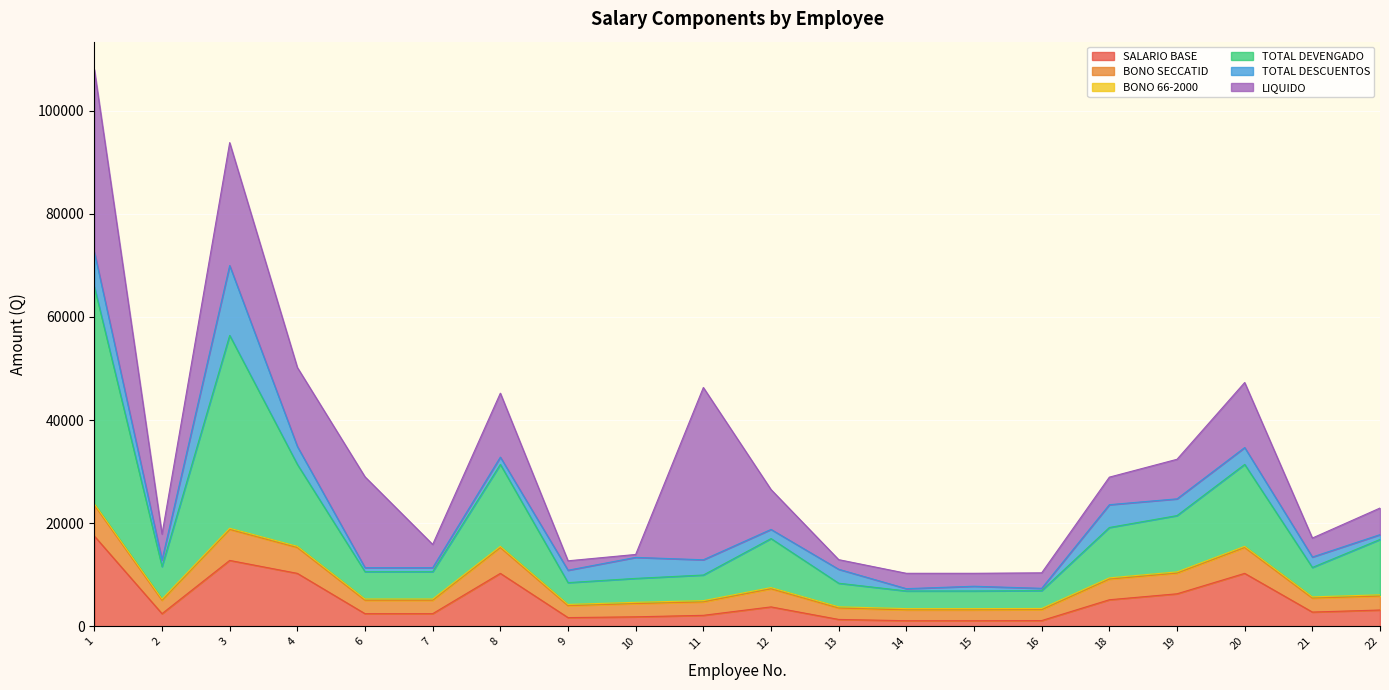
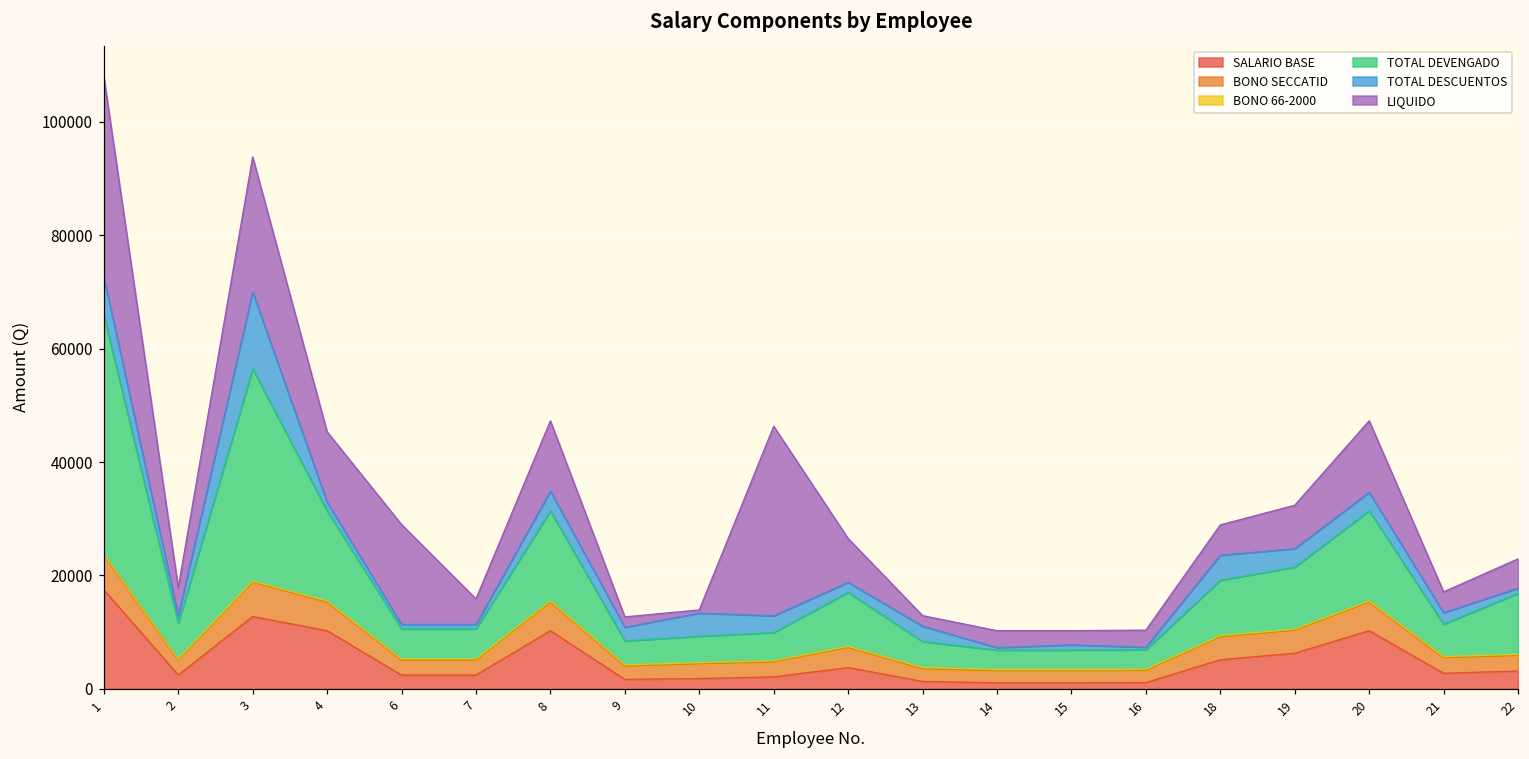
TOTAL DESCUENTOS, 4: 3000 -> 2000
LIQUIDO, 4: 15000 -> 12000
TOTAL DESCUENTOS, 8: 1000 -> 3000
